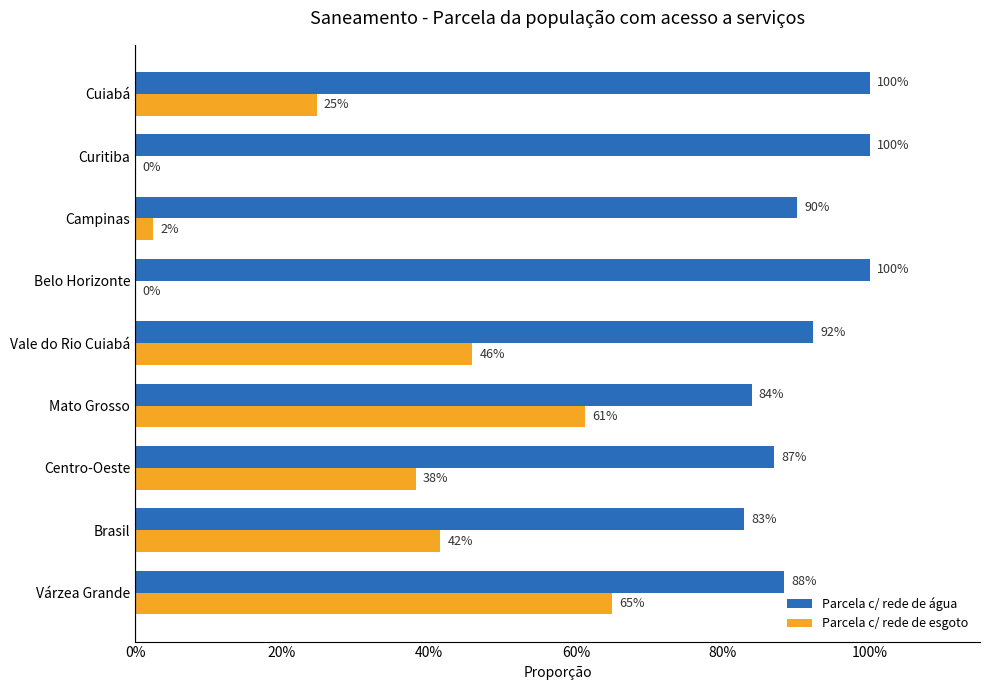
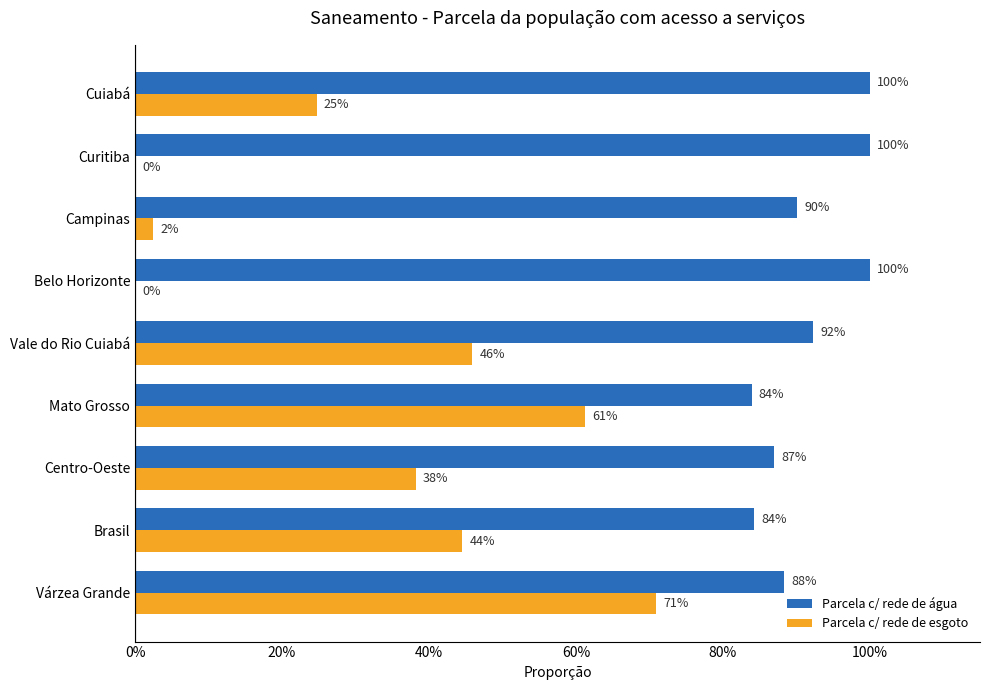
Parcela c/ rede de água, Brasil: 83% -> 84%
Parcela c/ rede de esgoto, Brasil: 42% -> 44%
Parcela c/ rede de esgoto, Várzea Grande: 65% -> 71%
